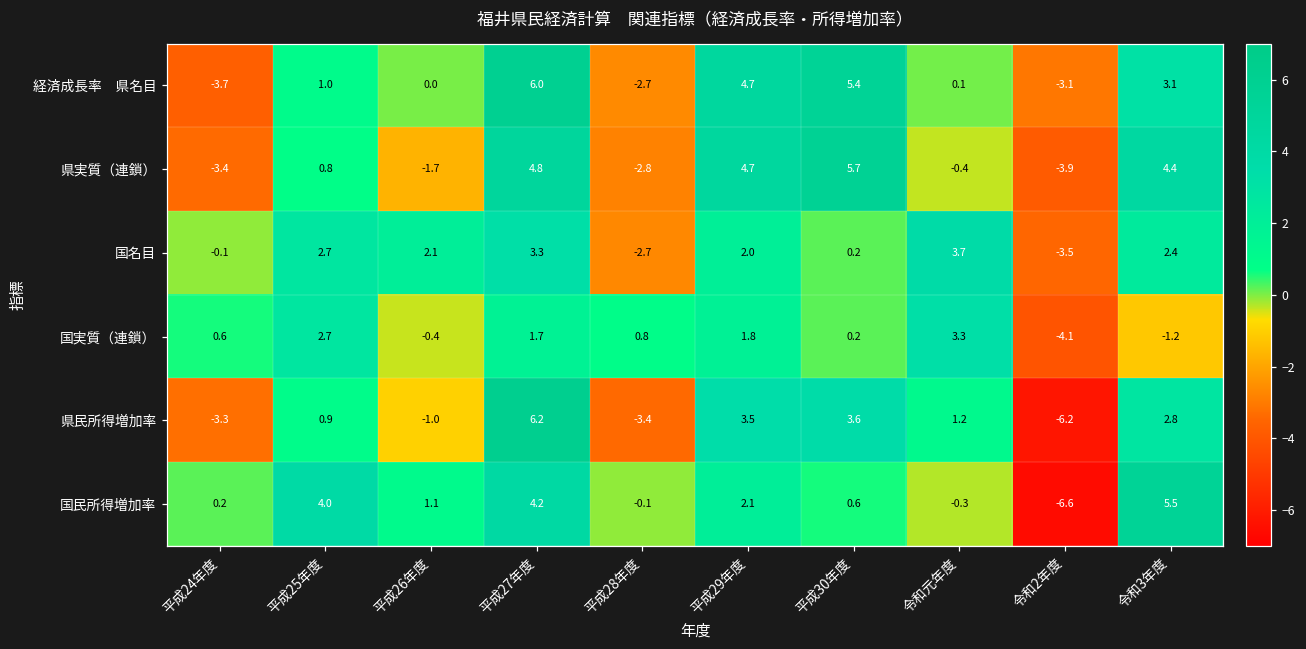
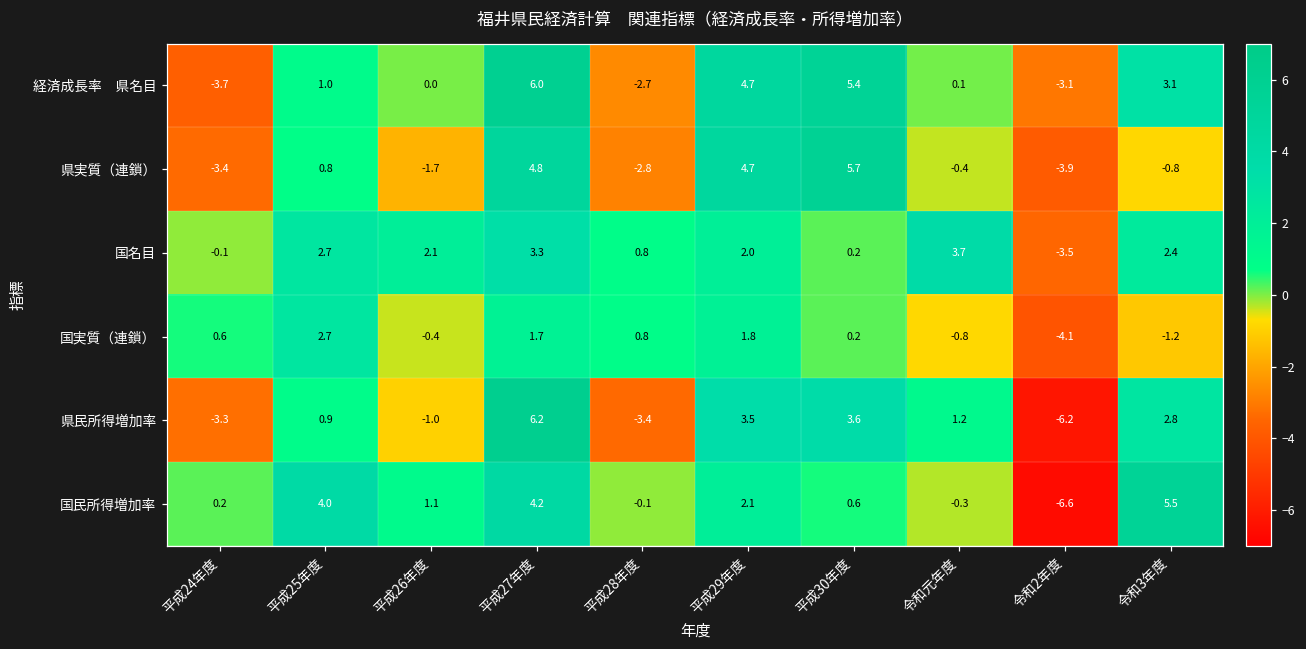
県実質（連鎖）, 令和3年度: 4.4 -> -0.8
国名目, 平成28年度: -2.7 -> 0.8
国実質（連鎖）, 令和元年度: 3.3 -> -0.8
